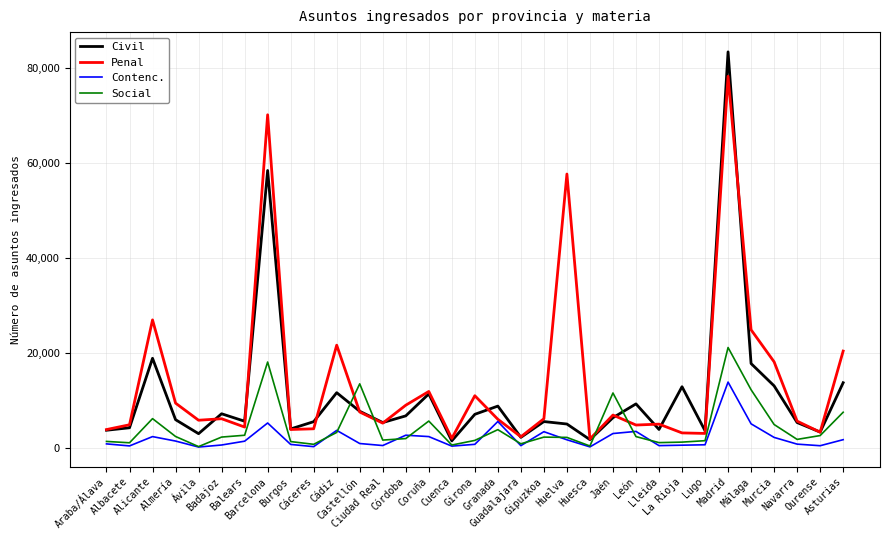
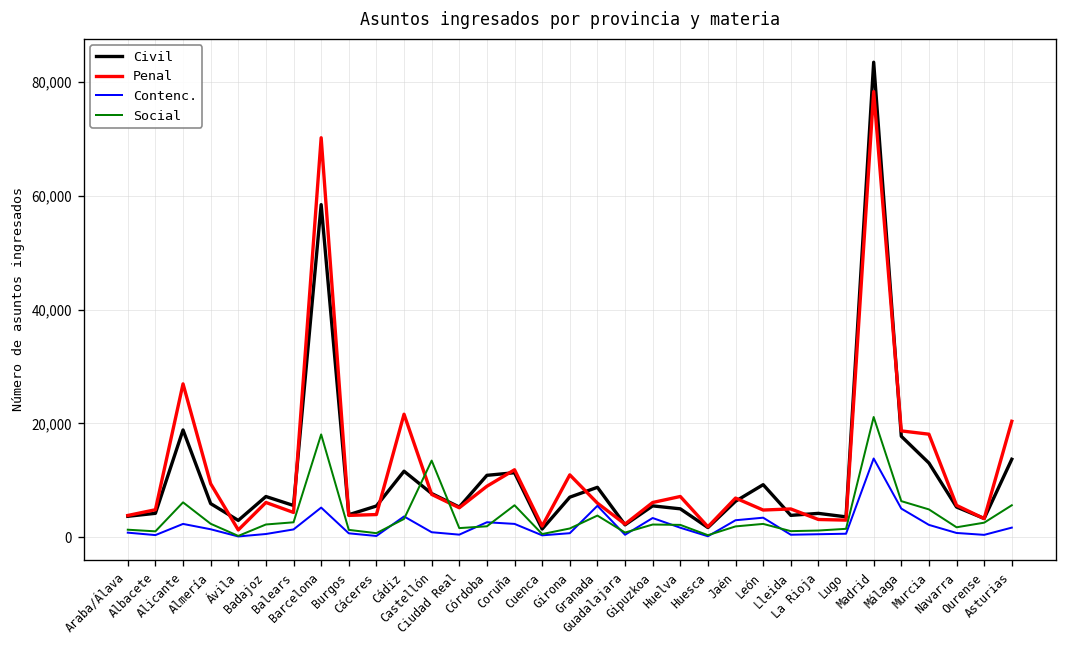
Penal, Ávila: 6,000 -> 1,000
Civil, Córdoba: 7,000 -> 11,000
Penal, Huelva: 58,000 -> 7,000
Social, Jaén: 12,000 -> 2,000
Civil, La Rioja: 13,000 -> 4,000
Penal, Málaga: 25,000 -> 19,000
Social, Málaga: 12,000 -> 6,000
Social, Asturias: 8,000 -> 6,000
